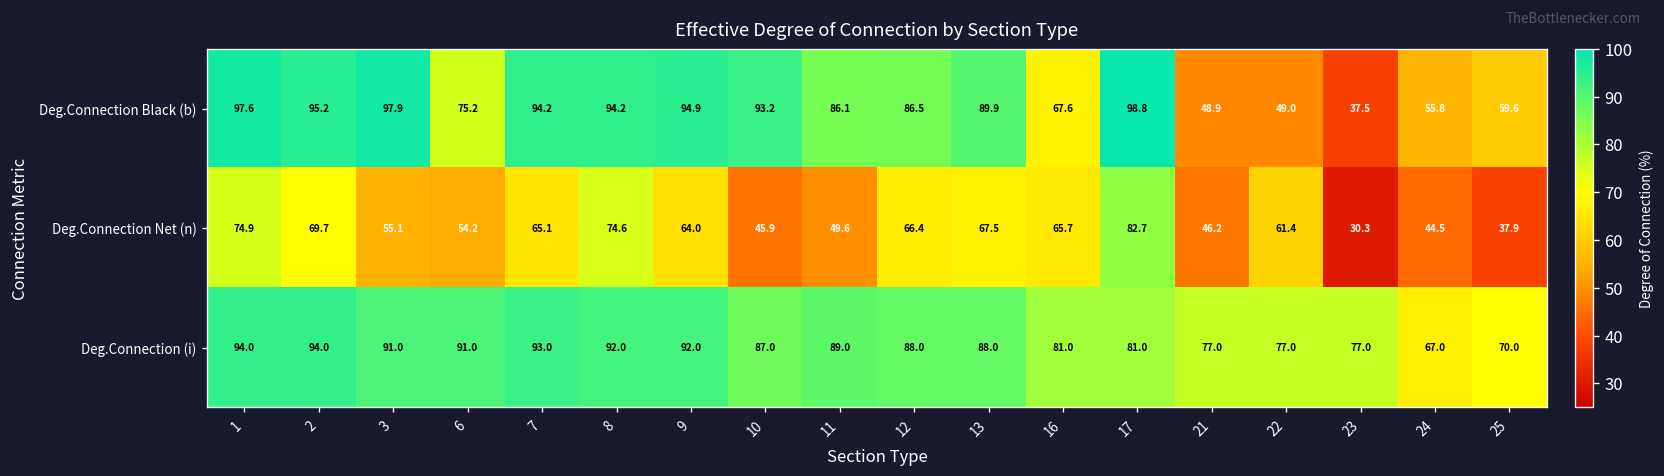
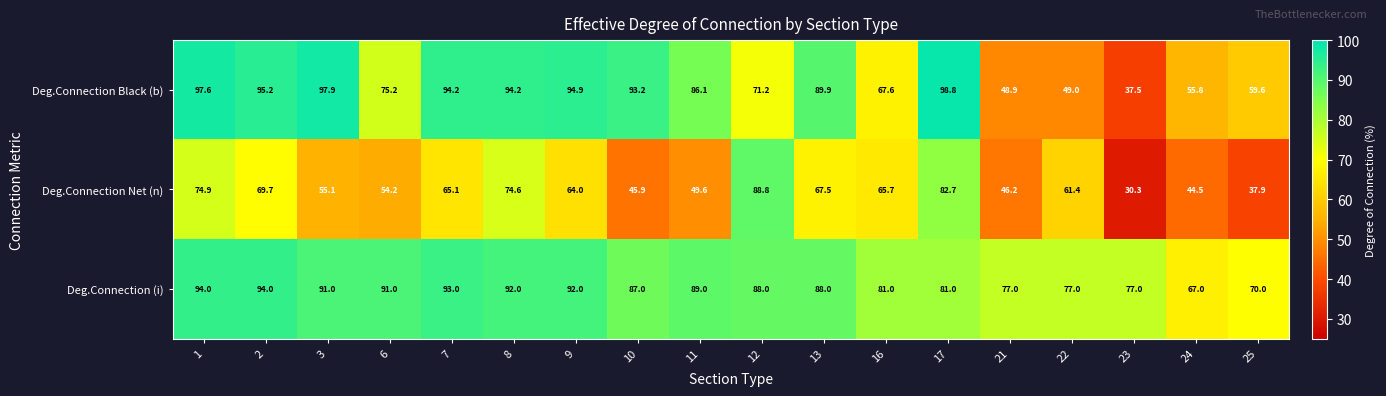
Deg.Connection Black (b), 12: 86.5 -> 71.2
Deg.Connection Net (n), 12: 66.4 -> 88.8
